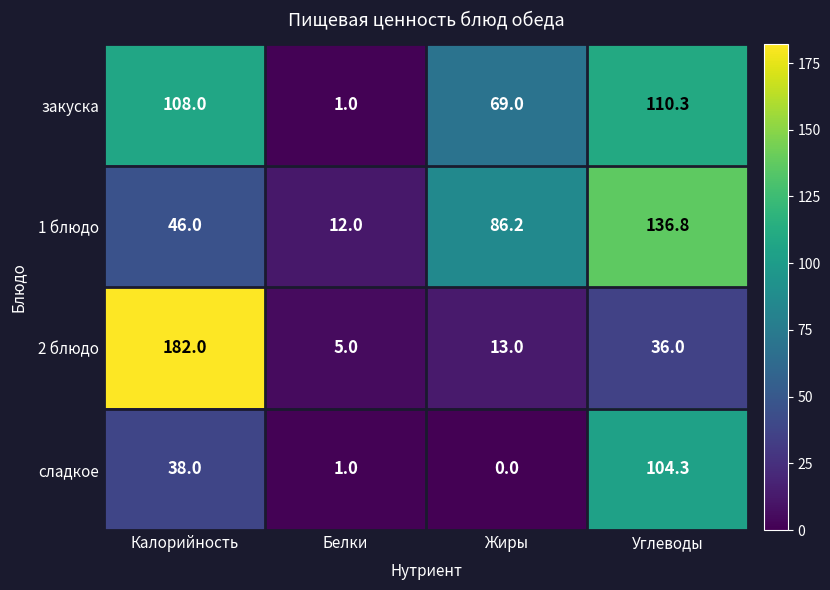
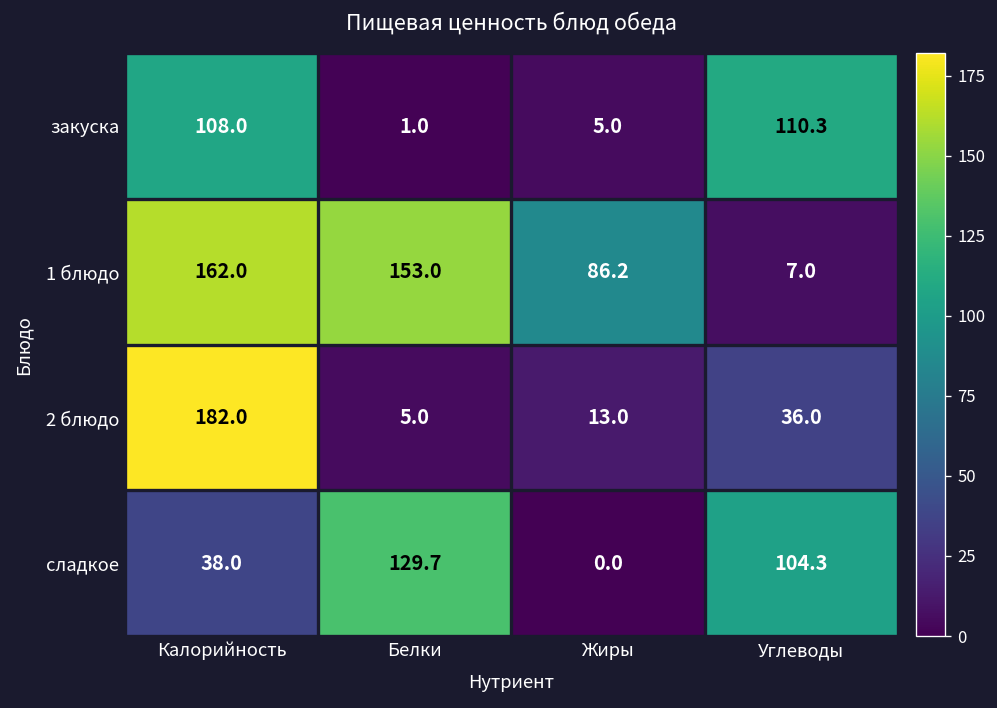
закуска, Жиры: 69.0 -> 5.0
1 блюдо, Калорийность: 46.0 -> 162.0
1 блюдо, Белки: 12.0 -> 153.0
1 блюдо, Углеводы: 136.8 -> 7.0
сладкое, Белки: 1.0 -> 129.7
